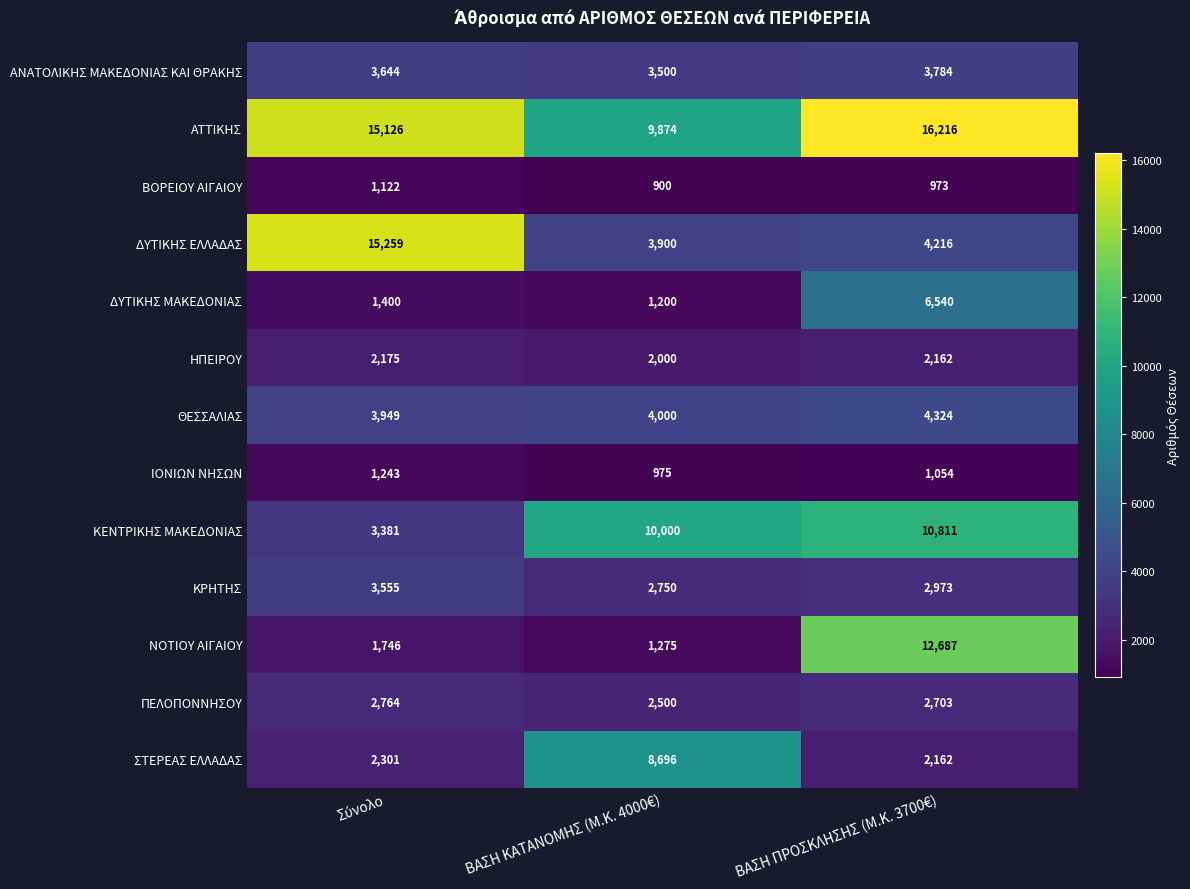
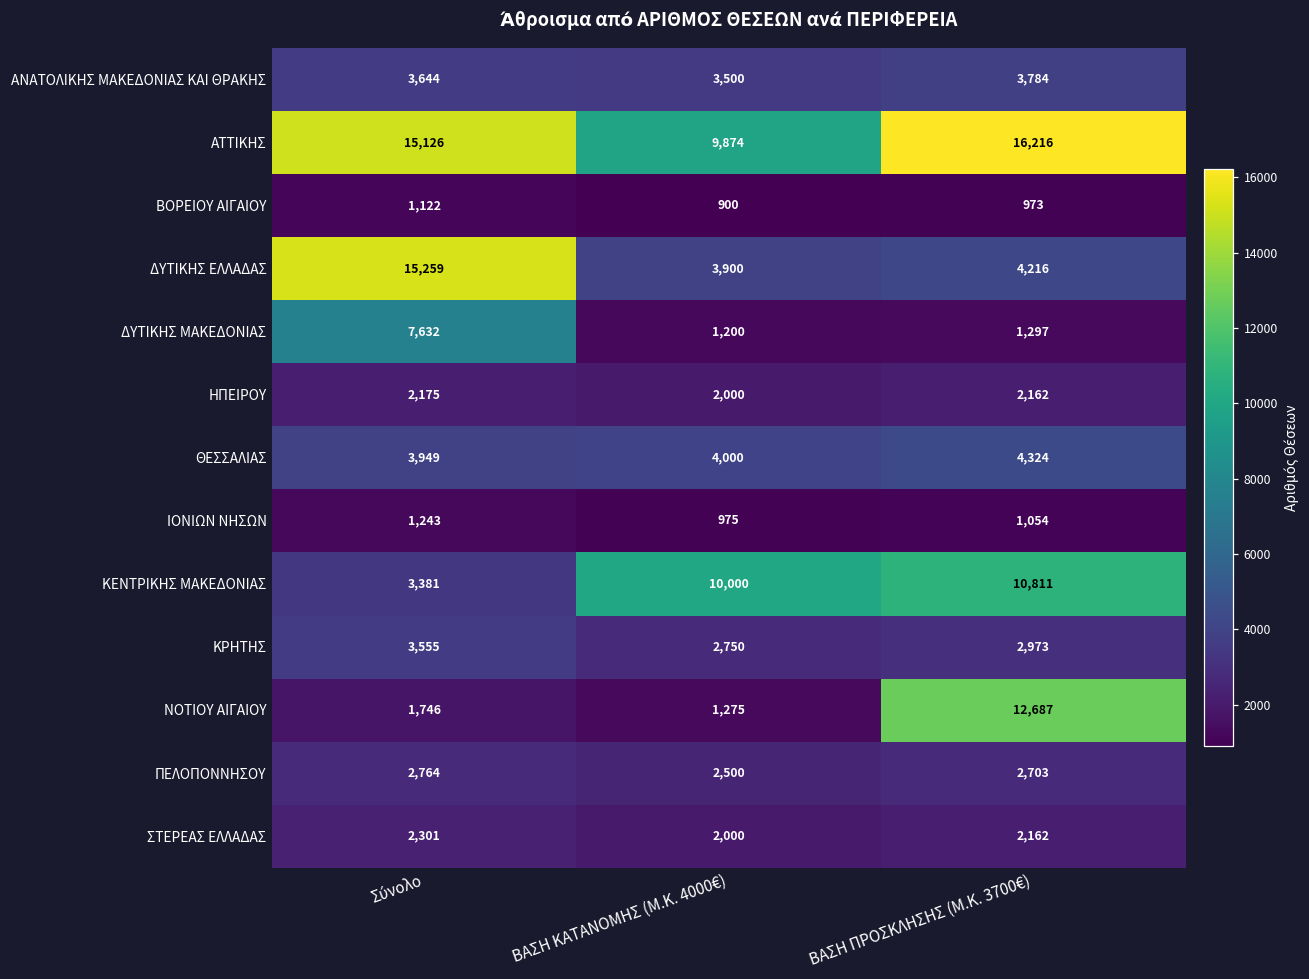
ΔΥΤΙΚΗΣ ΜΑΚΕΔΟΝΙΑΣ, Σύνολο: 1,400 -> 7,632
ΔΥΤΙΚΗΣ ΜΑΚΕΔΟΝΙΑΣ, ΒΑΣΗ ΠΡΟΣΚΛΗΣΗΣ (Μ.Κ. 3700€): 6,540 -> 1,297
ΣΤΕΡΕΑΣ ΕΛΛΑΔΑΣ, ΒΑΣΗ ΚΑΤΑΝΟΜΗΣ (Μ.Κ. 4000€): 8,696 -> 2,000
